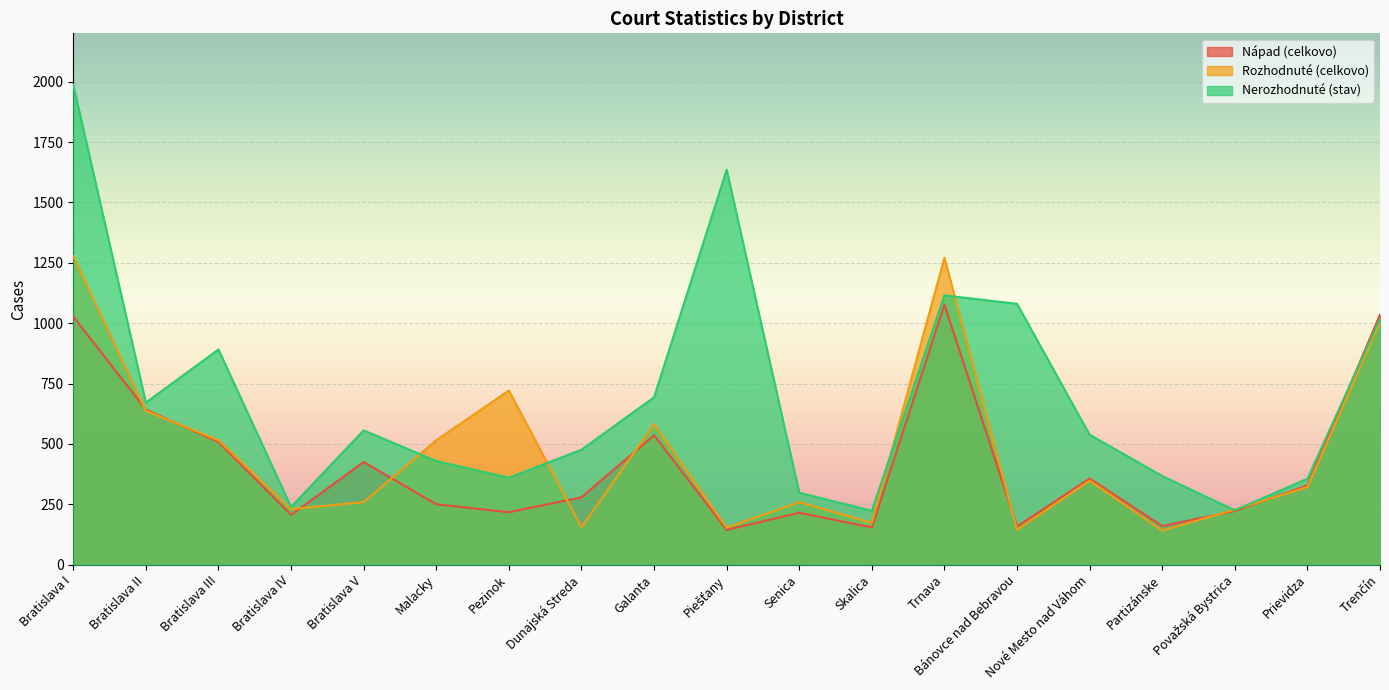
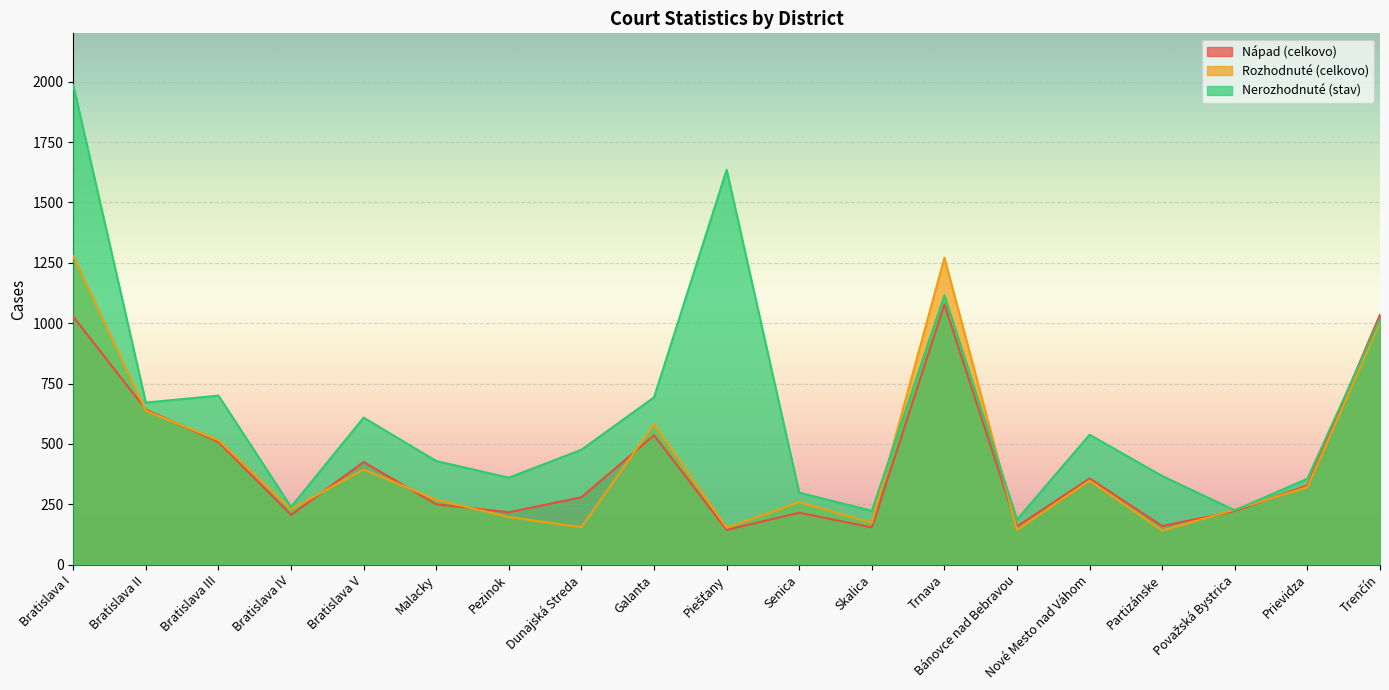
Nerozhodnuté (stav), Bratislava III: 890 -> 700
Rozhodnuté (celkovo), Bratislava V: 260 -> 390
Nerozhodnuté (stav), Bratislava V: 560 -> 610
Rozhodnuté (celkovo), Malacky: 520 -> 270
Rozhodnuté (celkovo), Pezinok: 720 -> 200
Nerozhodnuté (stav), Bánovce nad Bebravou: 1080 -> 190
